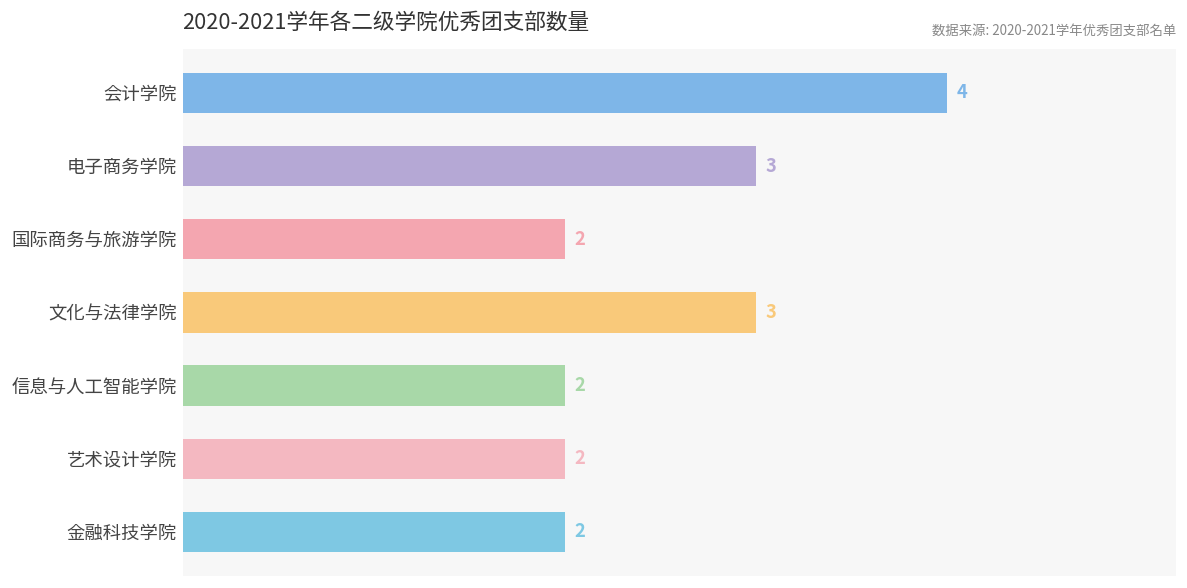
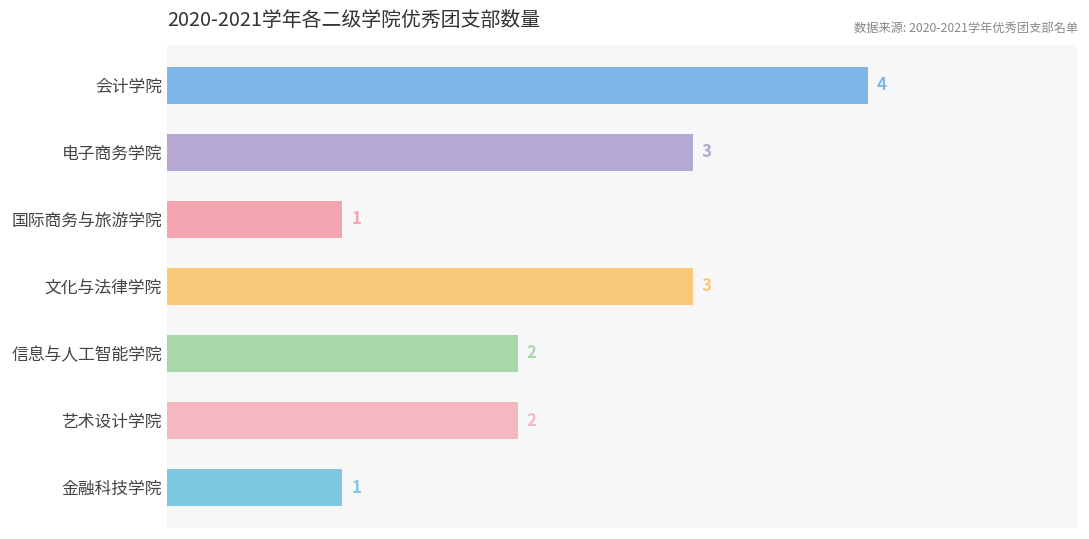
国际商务与旅游学院: 2 -> 1
金融科技学院: 2 -> 1
